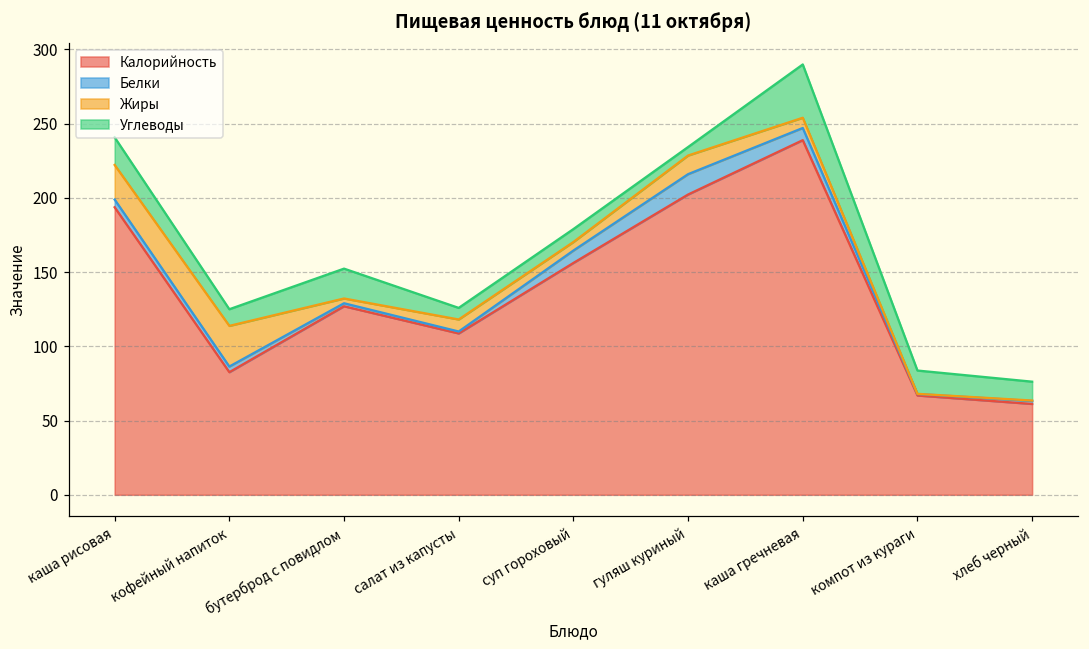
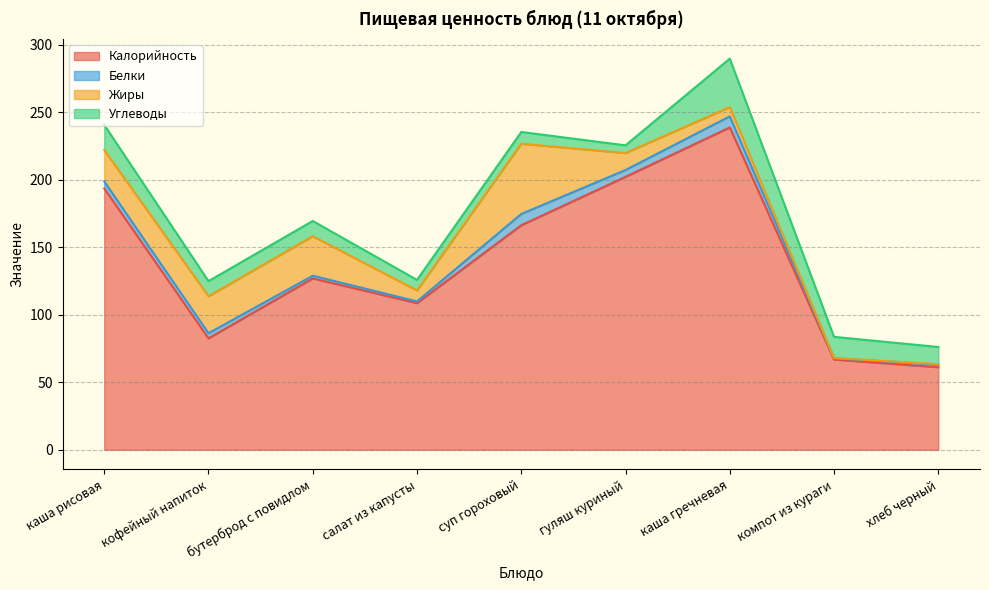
Жиры, бутерброд с повидлом: 3 -> 29
Углеводы, бутерброд с повидлом: 20 -> 11
Калорийность, суп гороховый: 156 -> 166
Жиры, суп гороховый: 6 -> 52
Белки, гуляш куриный: 14 -> 5
